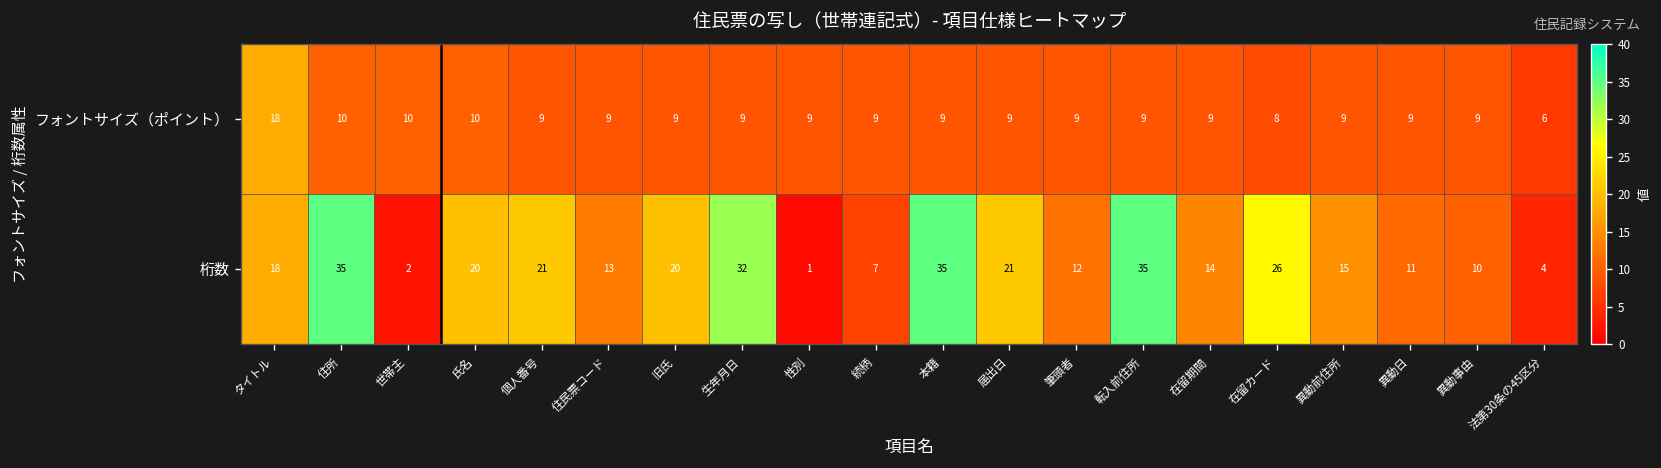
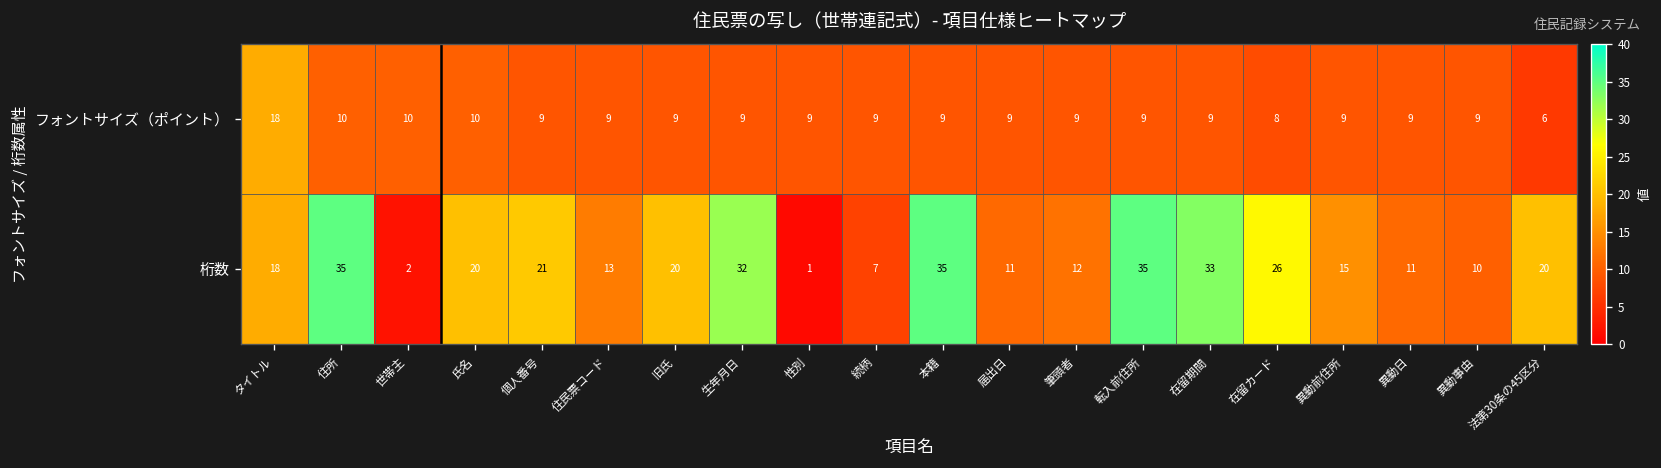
桁数, 届出日: 21 -> 11
桁数, 在留期間: 14 -> 33
桁数, 法第30条の45区分: 4 -> 20
